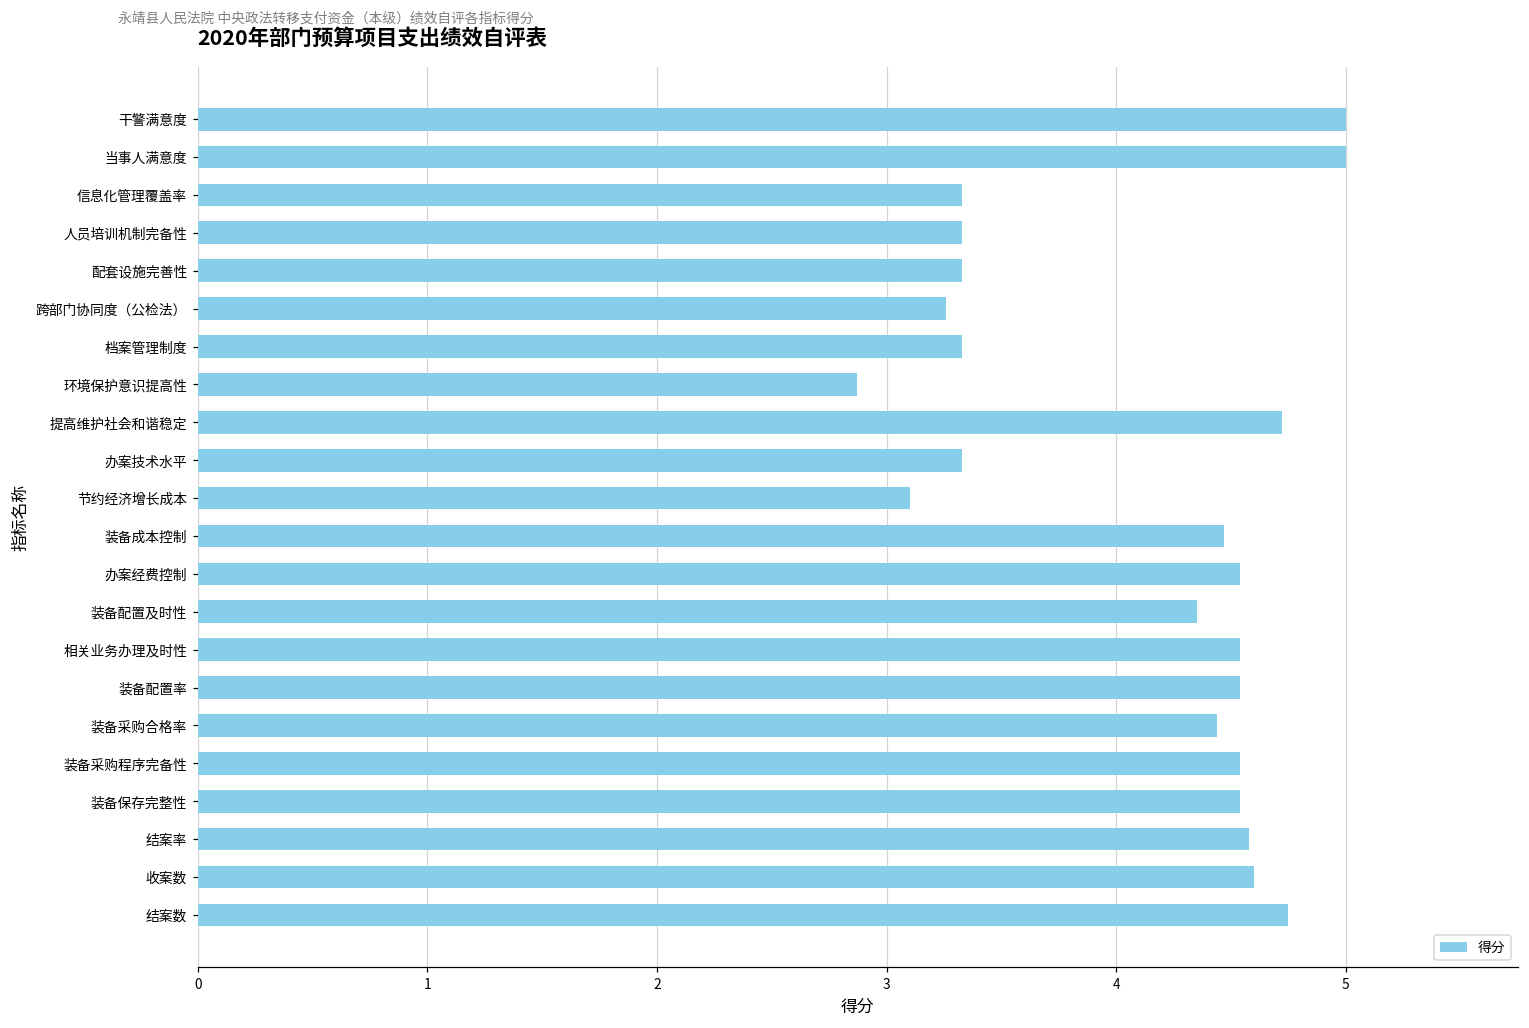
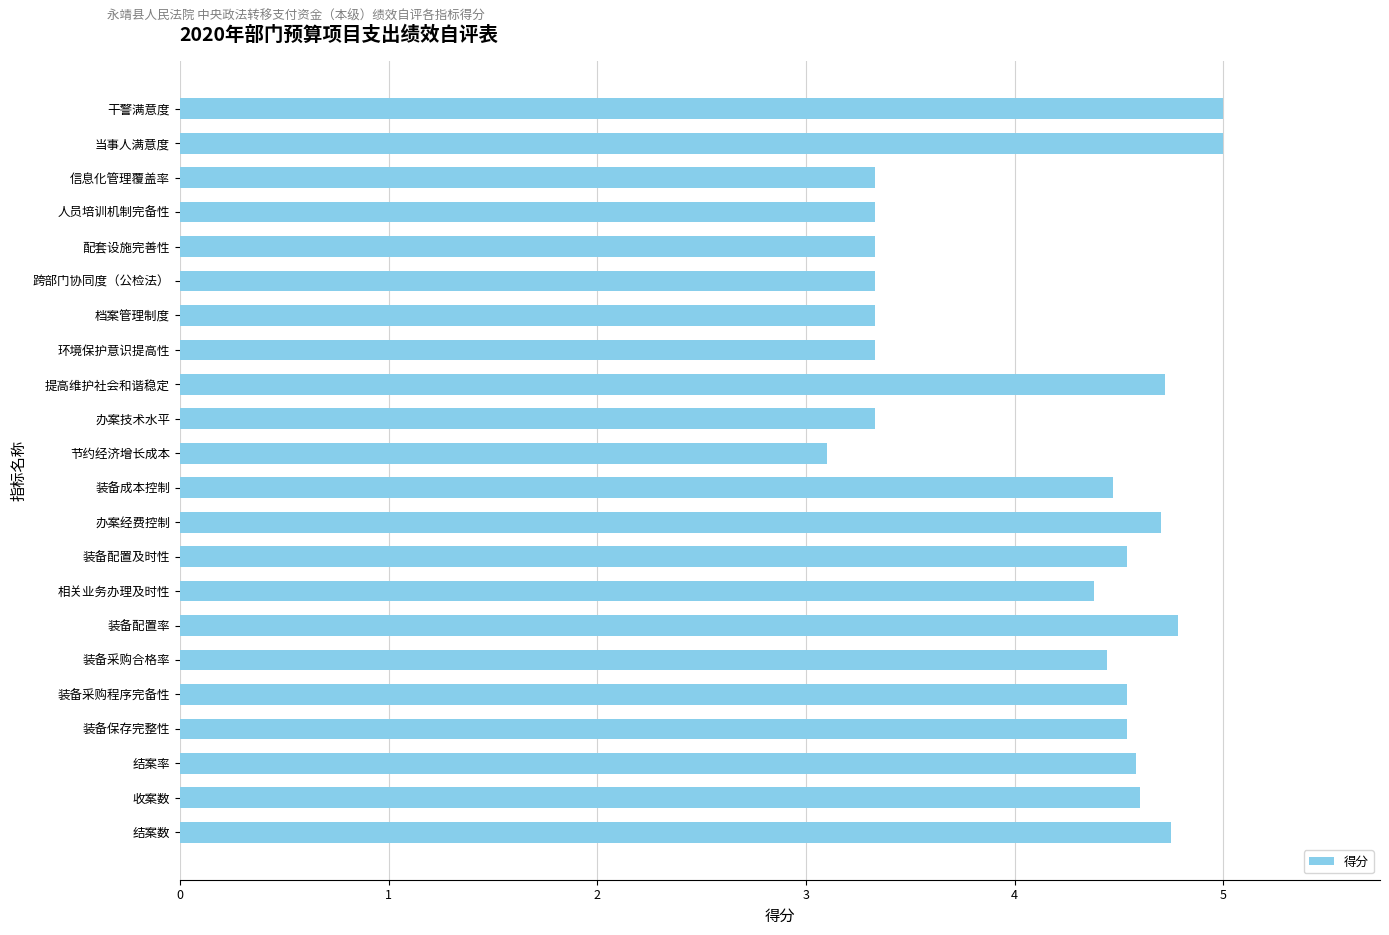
跨部门协同度（公检法）: 3.26 -> 3.33
环境保护意识提高性: 2.87 -> 3.33
办案经费控制: 4.54 -> 4.70
装备配置及时性: 4.35 -> 4.54
相关业务办理及时性: 4.54 -> 4.38
装备配置率: 4.54 -> 4.78
